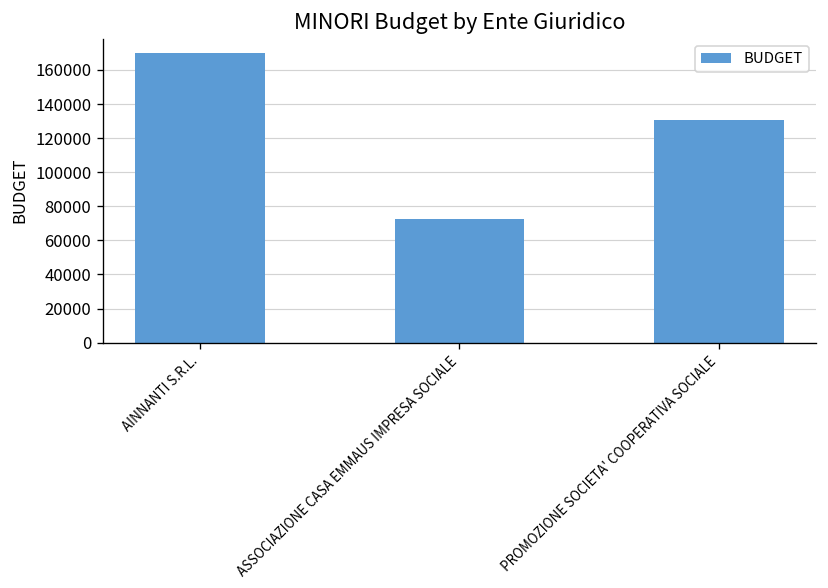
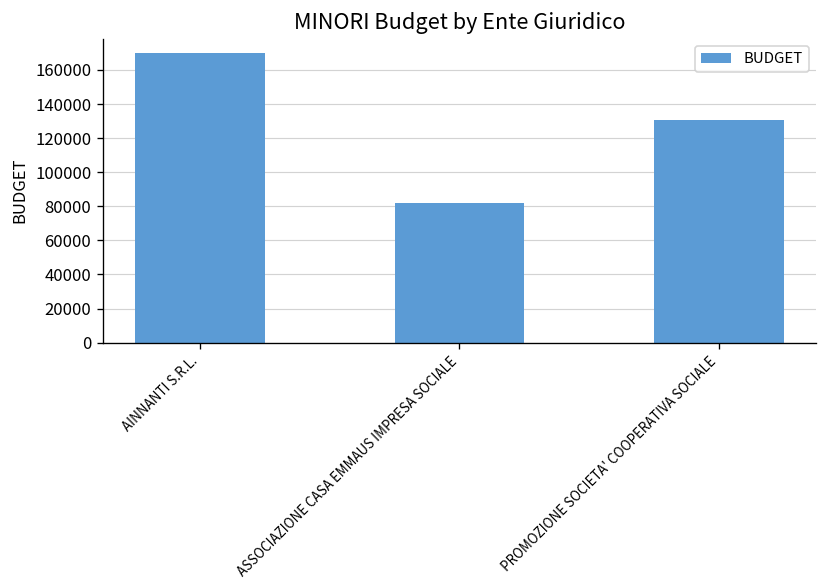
ASSOCIAZIONE CASA EMMAUS IMPRESA SOCIALE: 72000 -> 82000
